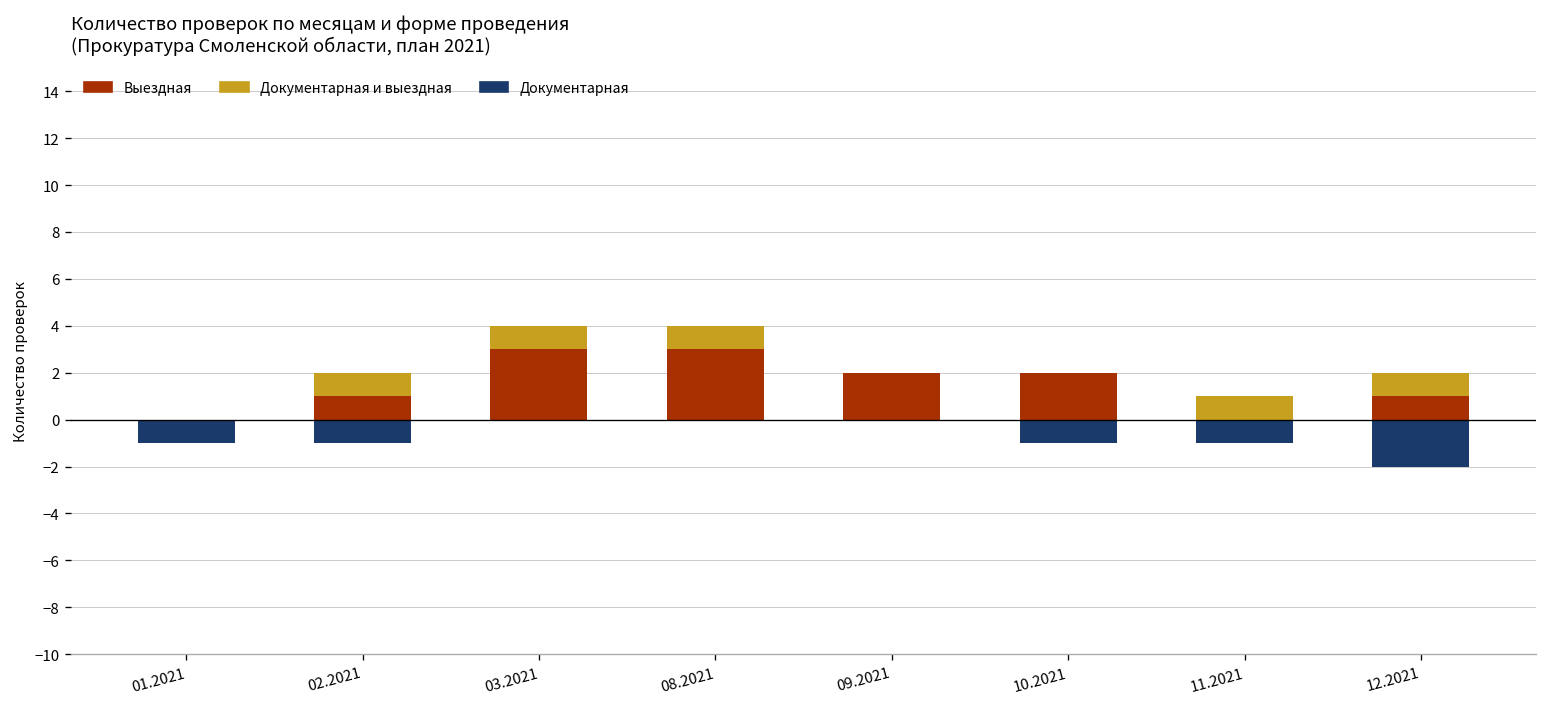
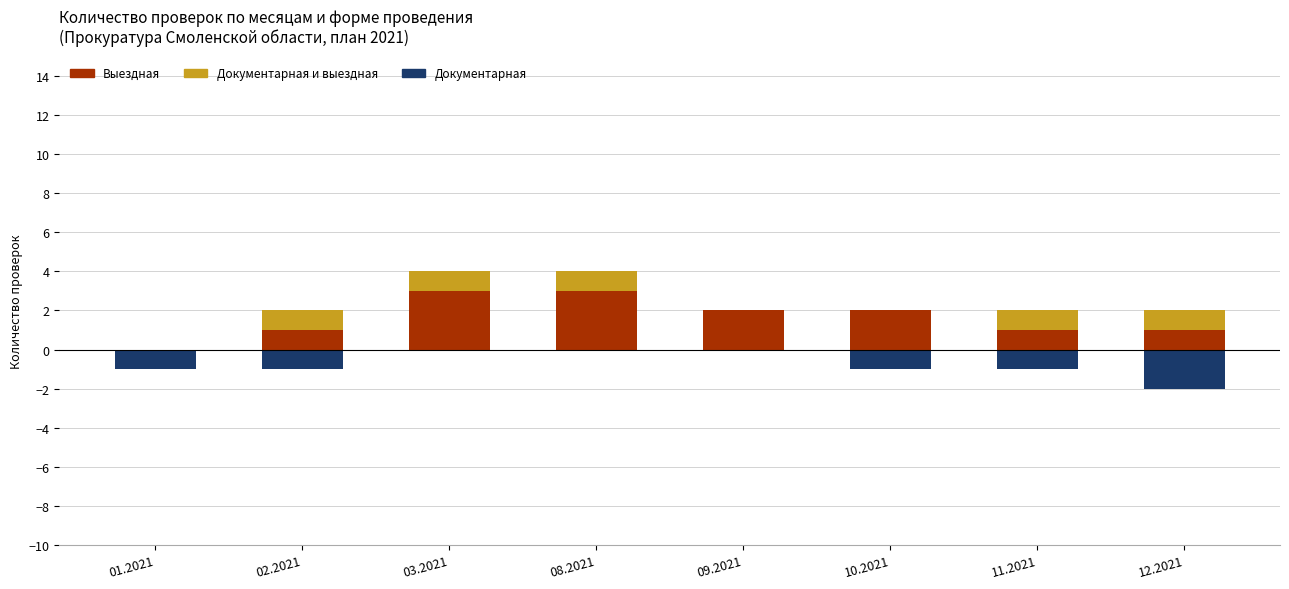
Выездная, 11.2021: 0 -> 1
